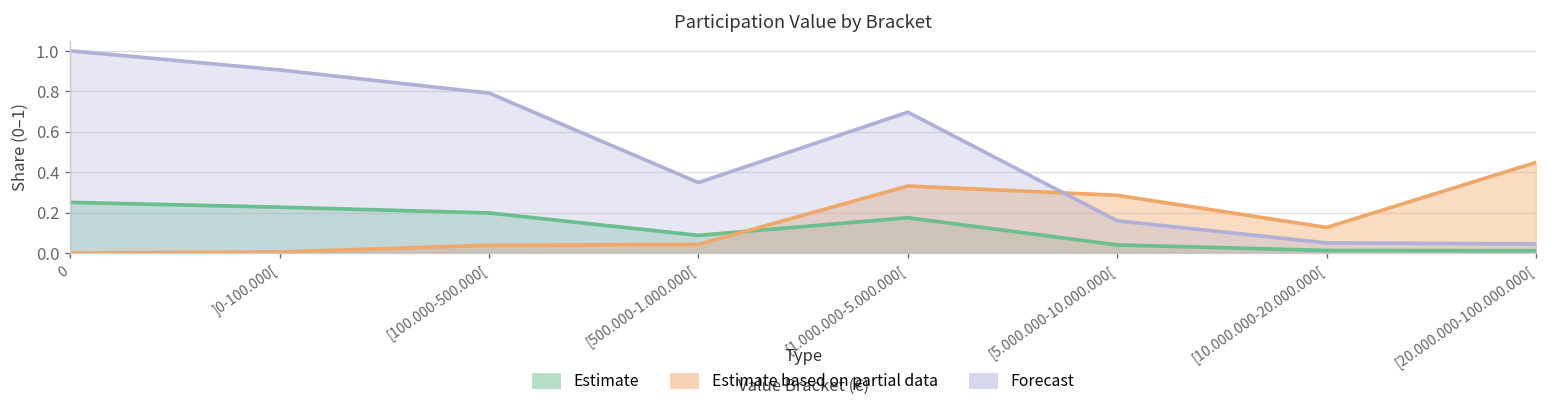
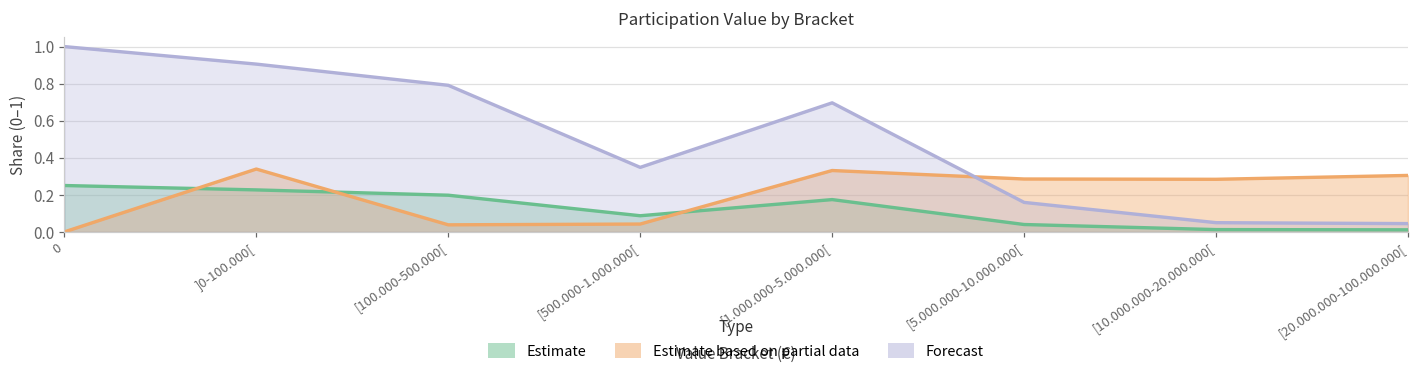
Estimate based on partial data, ]0-100.000[: 0.00 -> 0.34
Estimate based on partial data, [10.000.000-20.000.000[: 0.13 -> 0.28
Estimate based on partial data, [20.000.000-100.000.000[: 0.45 -> 0.30
